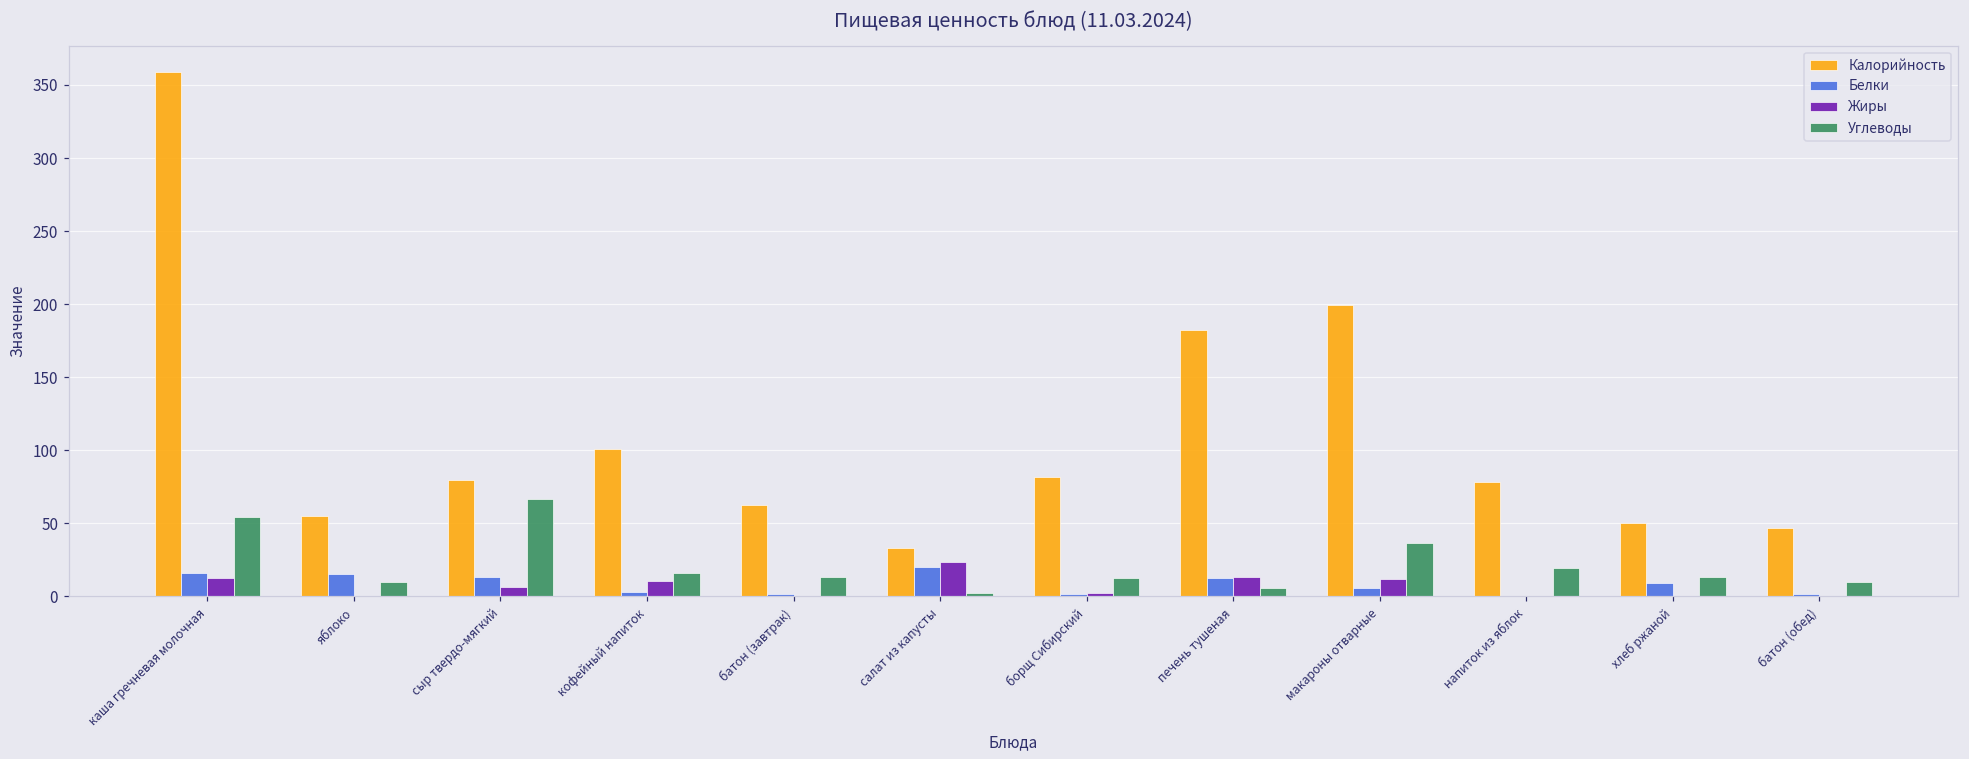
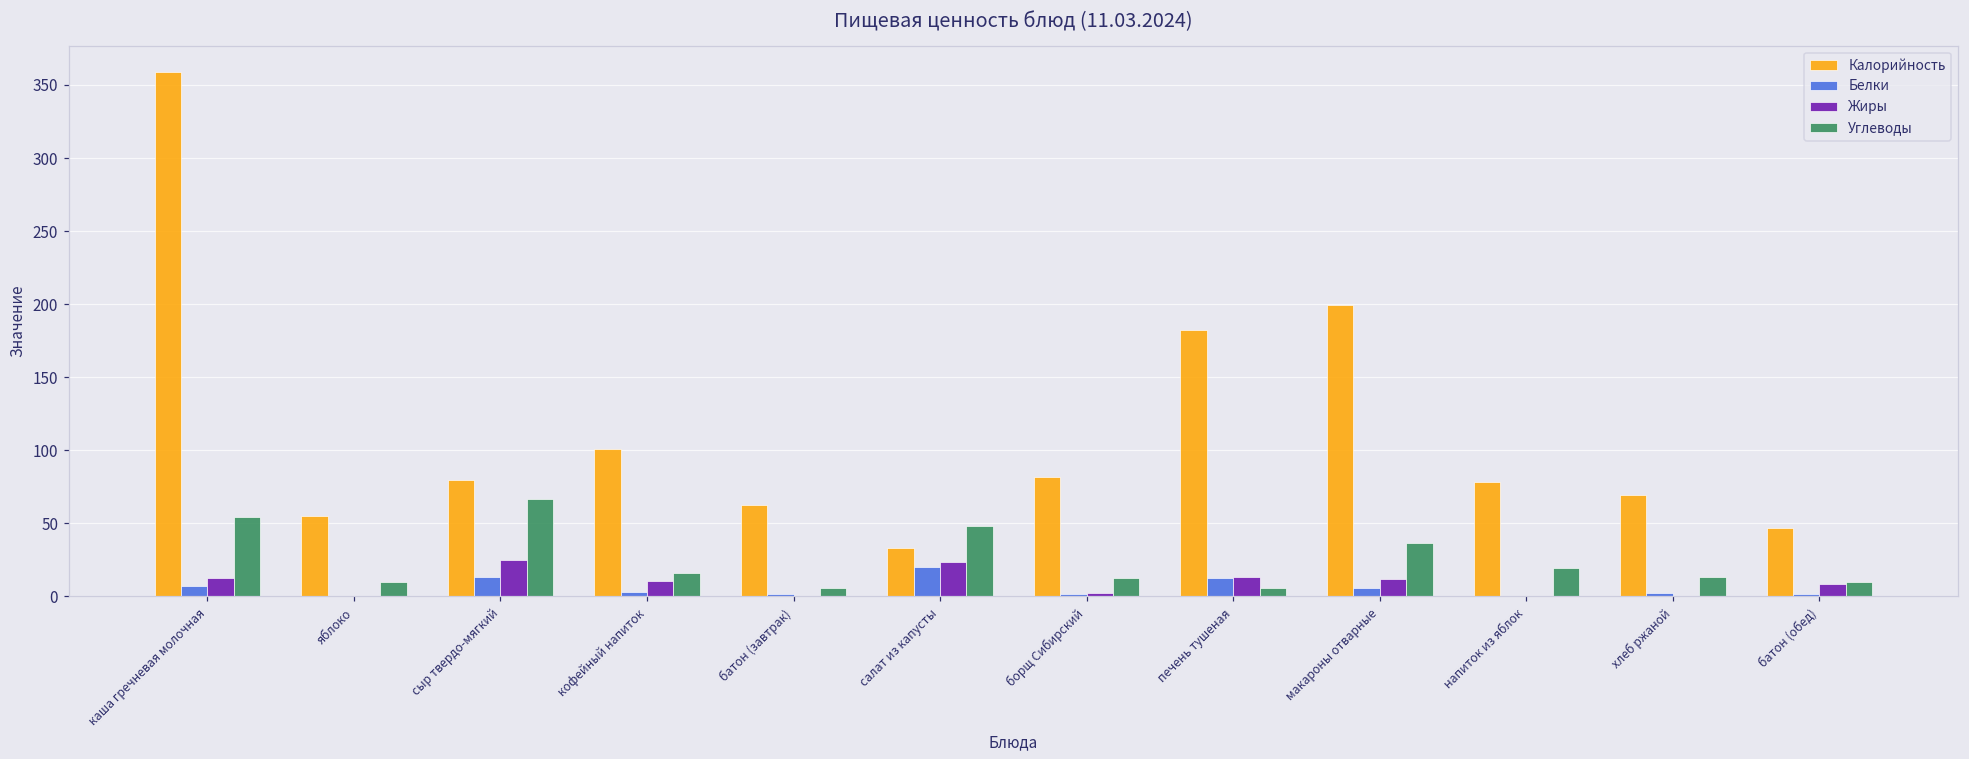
Белки, каша гречневая молочная: 16 -> 7
Белки, яблоко: 16 -> 0
Жиры, сыр твердо-мягкий: 7 -> 25
Углеводы, батон (завтрак): 13 -> 6
Углеводы, салат из капусты: 3 -> 49
Калорийность, хлеб ржаной: 50 -> 70
Белки, хлеб ржаной: 9 -> 3
Жиры, батон (обед): 0 -> 9
